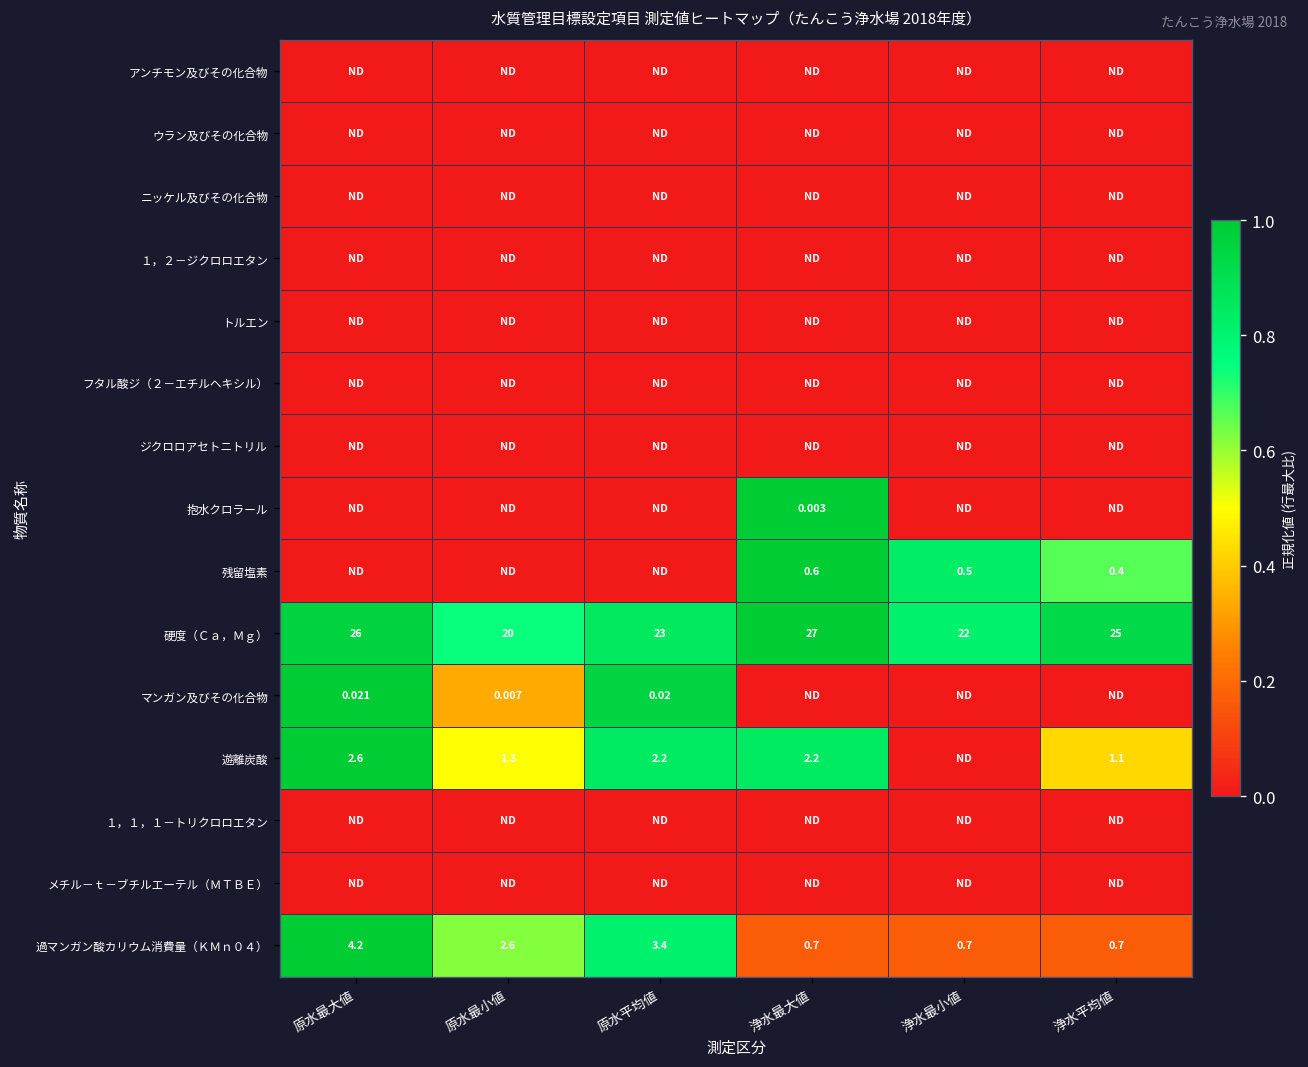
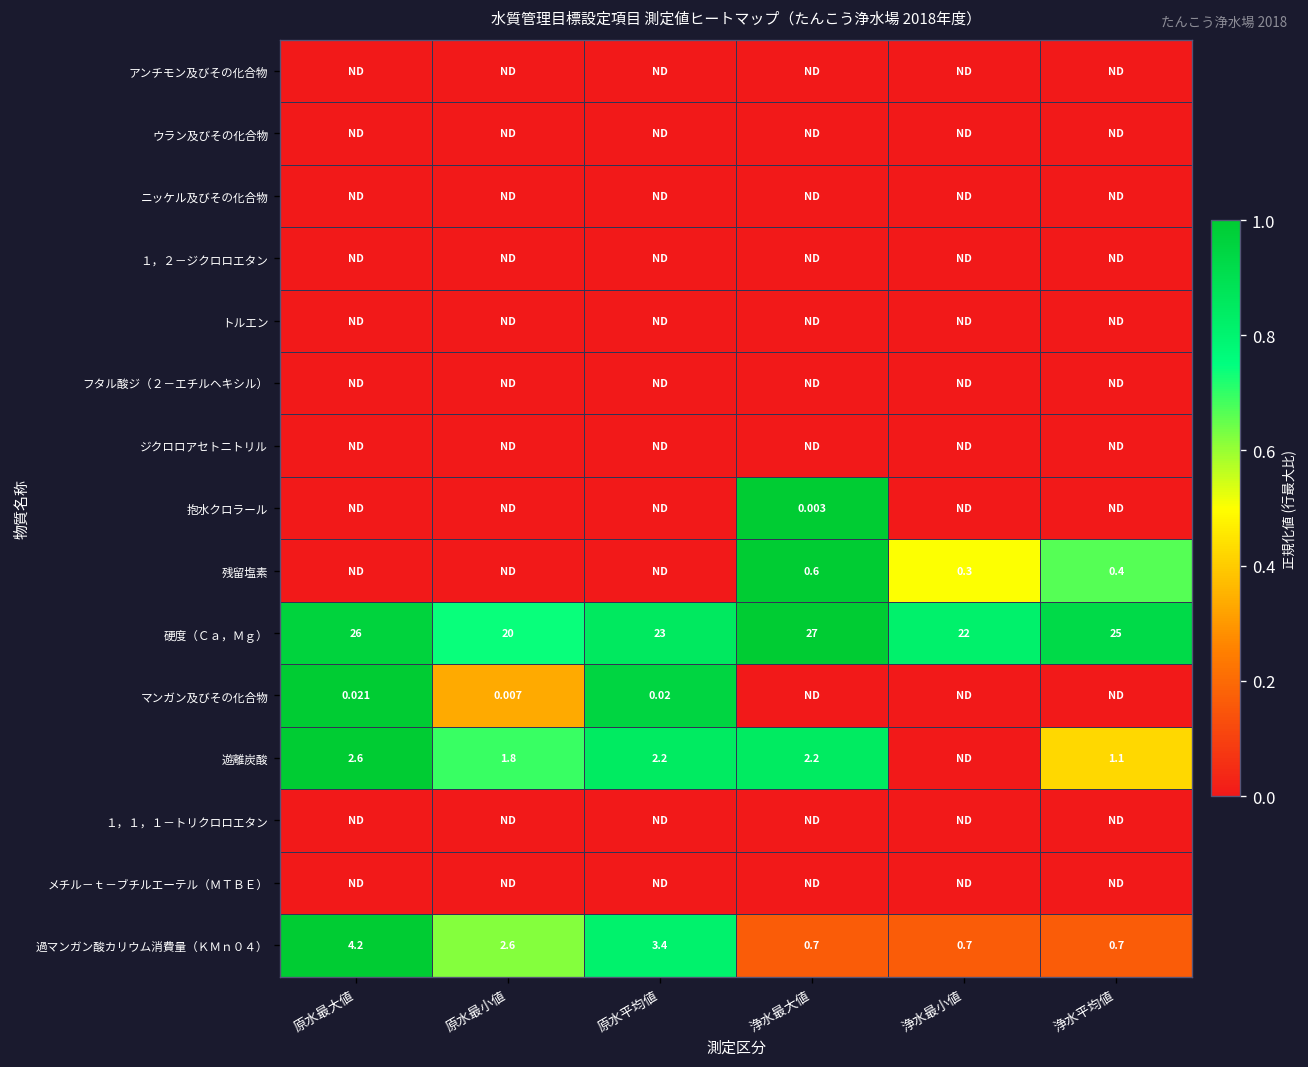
残留塩素, 浄水最小値: 0.5 -> 0.3
遊離炭酸, 原水最小値: 1.3 -> 1.8
